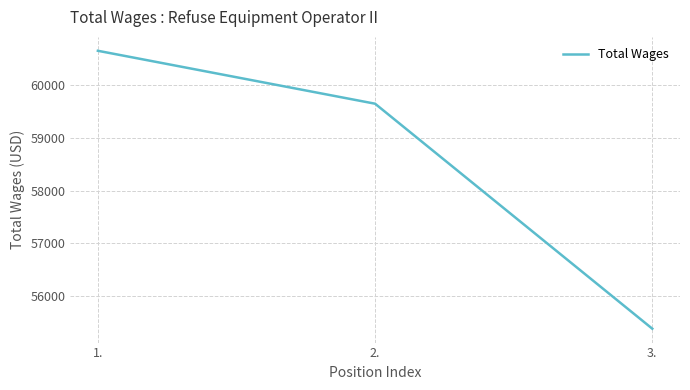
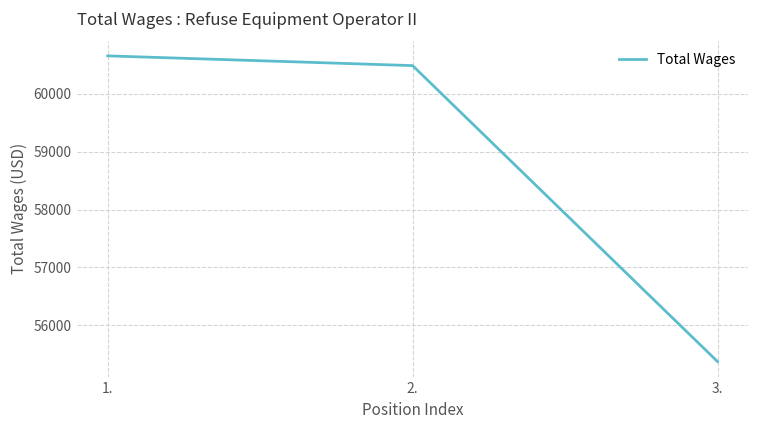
2.: 59700 -> 60500
